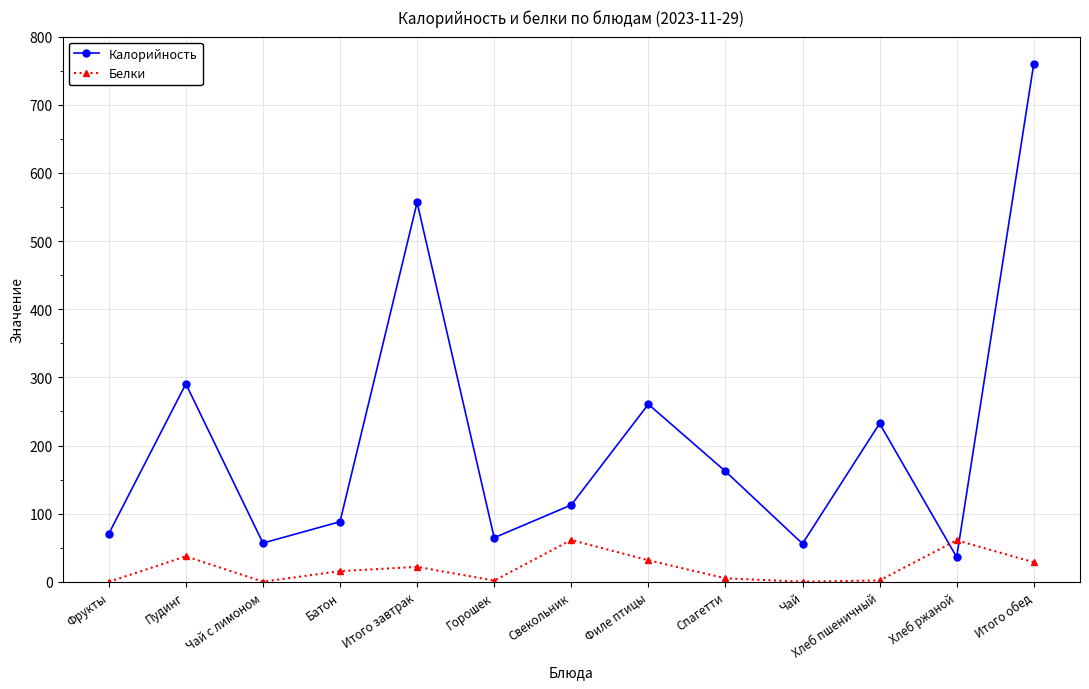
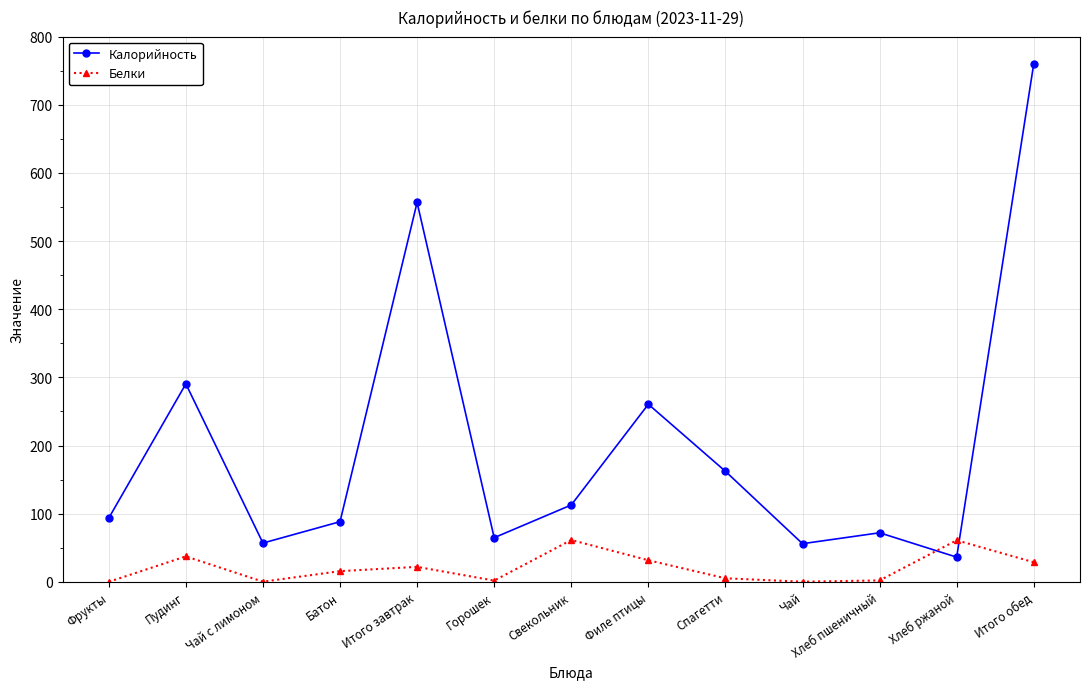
Калорийность, Фрукты: 70 -> 90
Калорийность, Хлеб пшеничный: 230 -> 70
